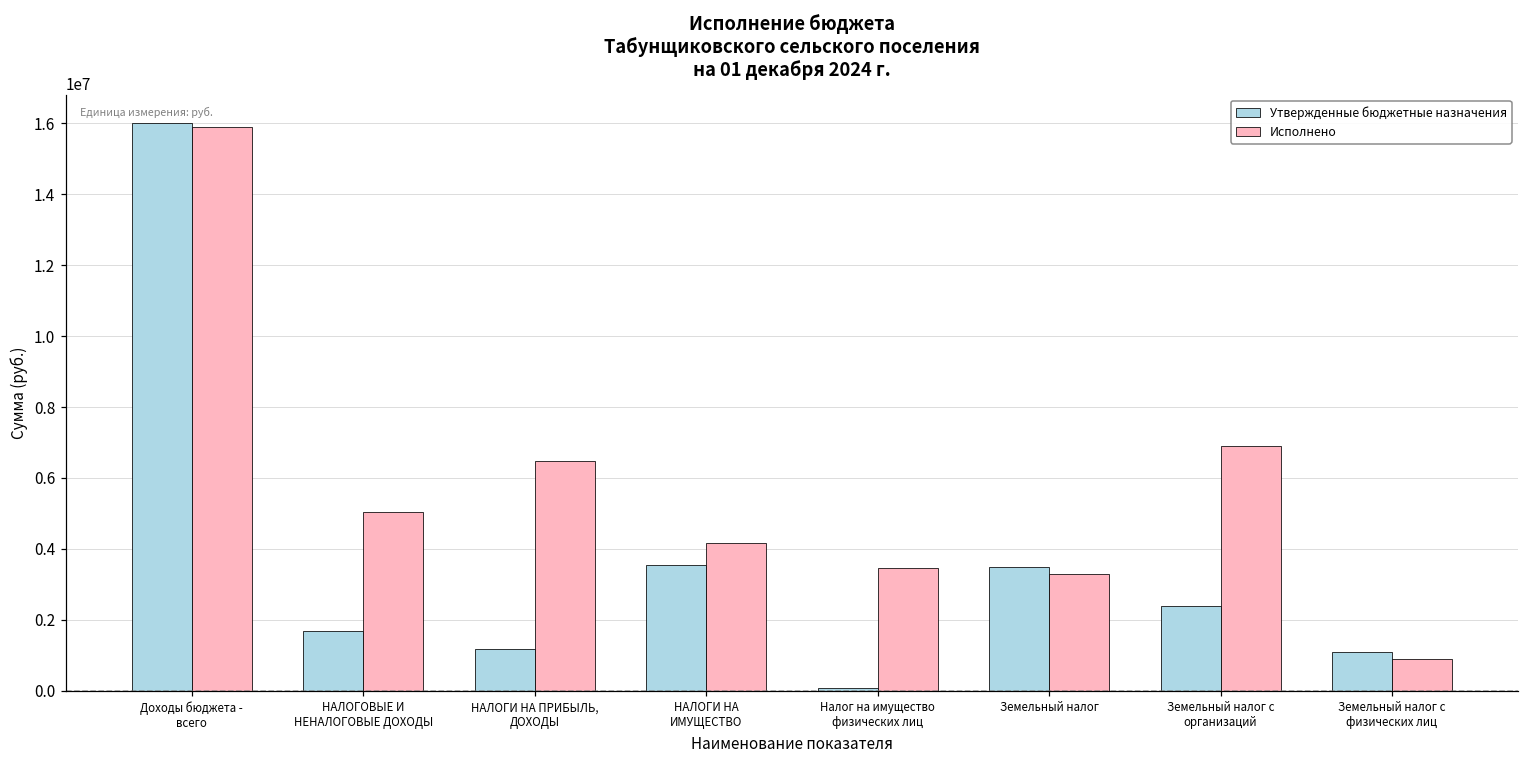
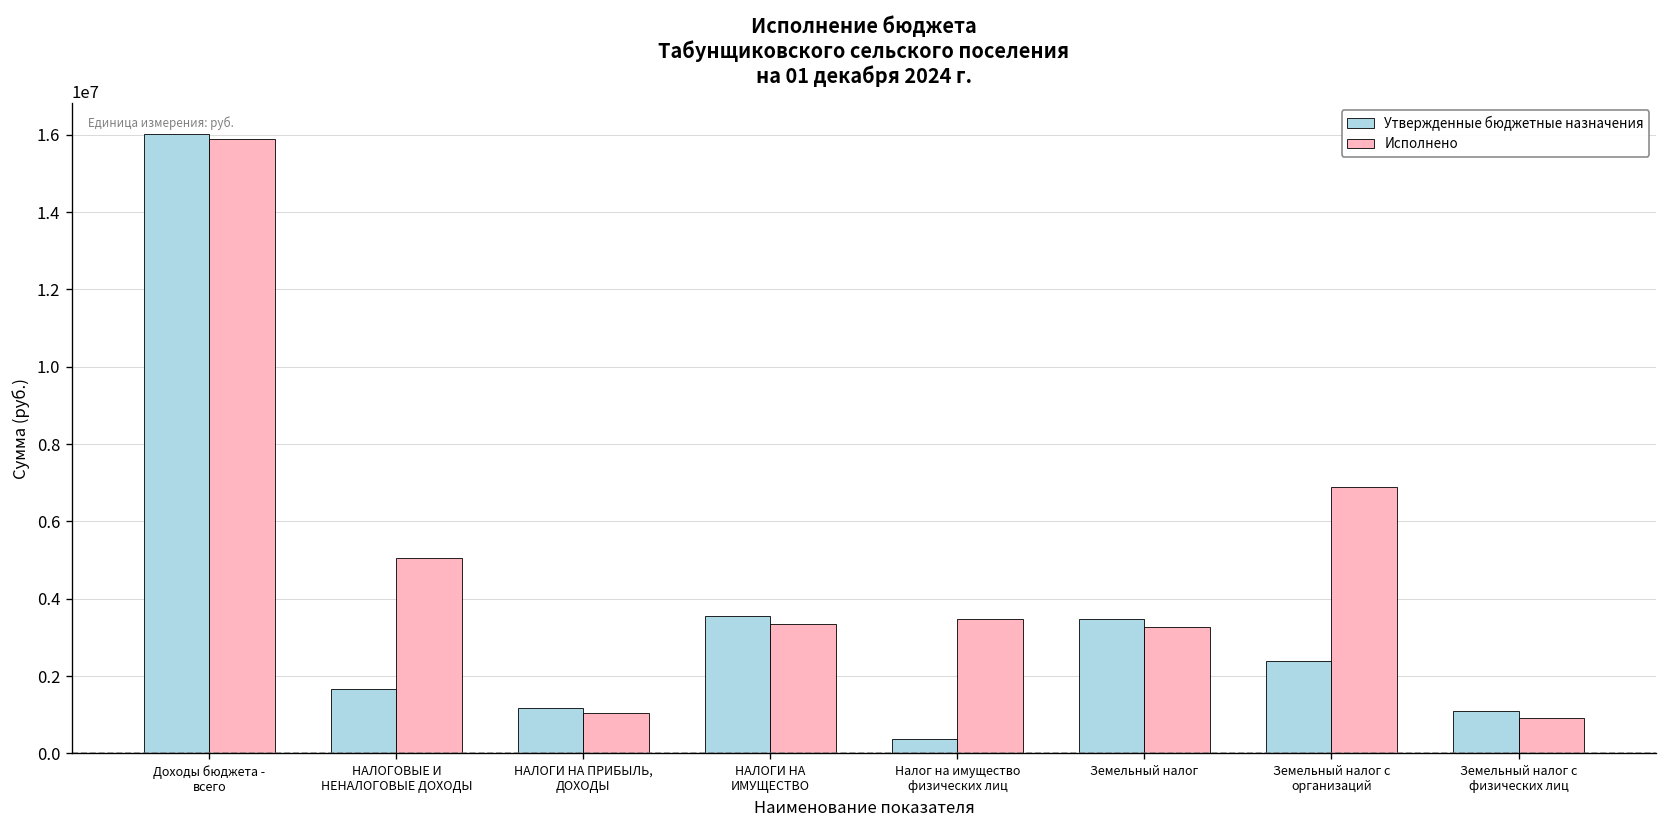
Исполнено, НАЛОГИ НА ПРИБЫЛЬ, ДОХОДЫ: 6500000 -> 1000000
Исполнено, НАЛОГИ НА ИМУЩЕСТВО: 4200000 -> 3300000
Утвержденные бюджетные назначения, Налог на имущество физических лиц: 100000 -> 400000
